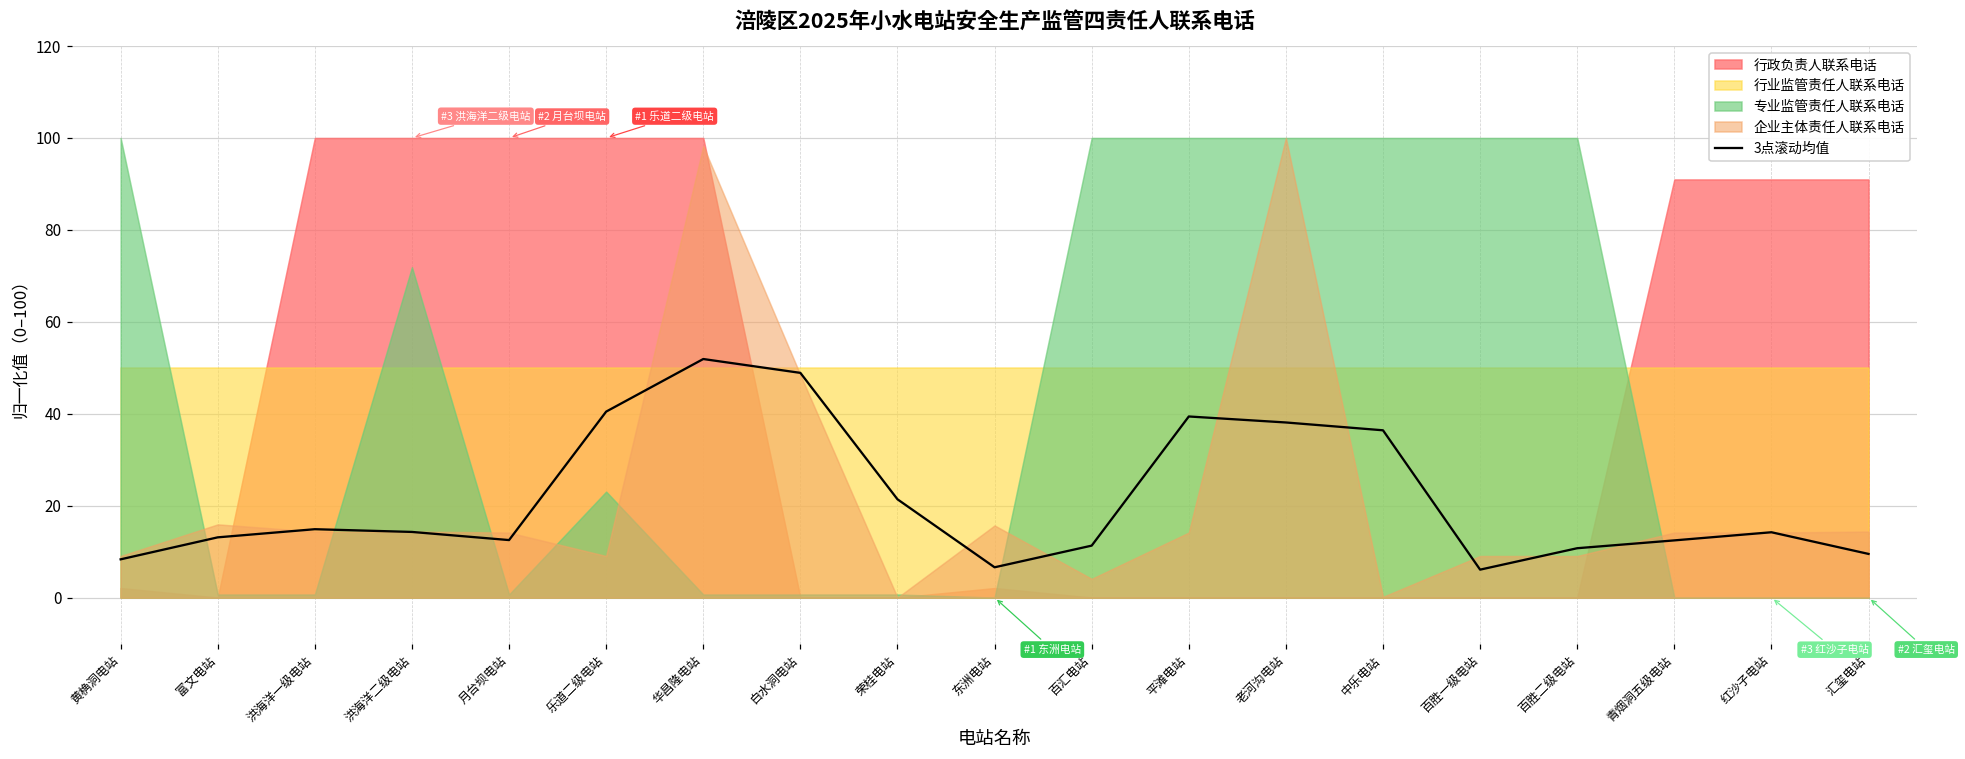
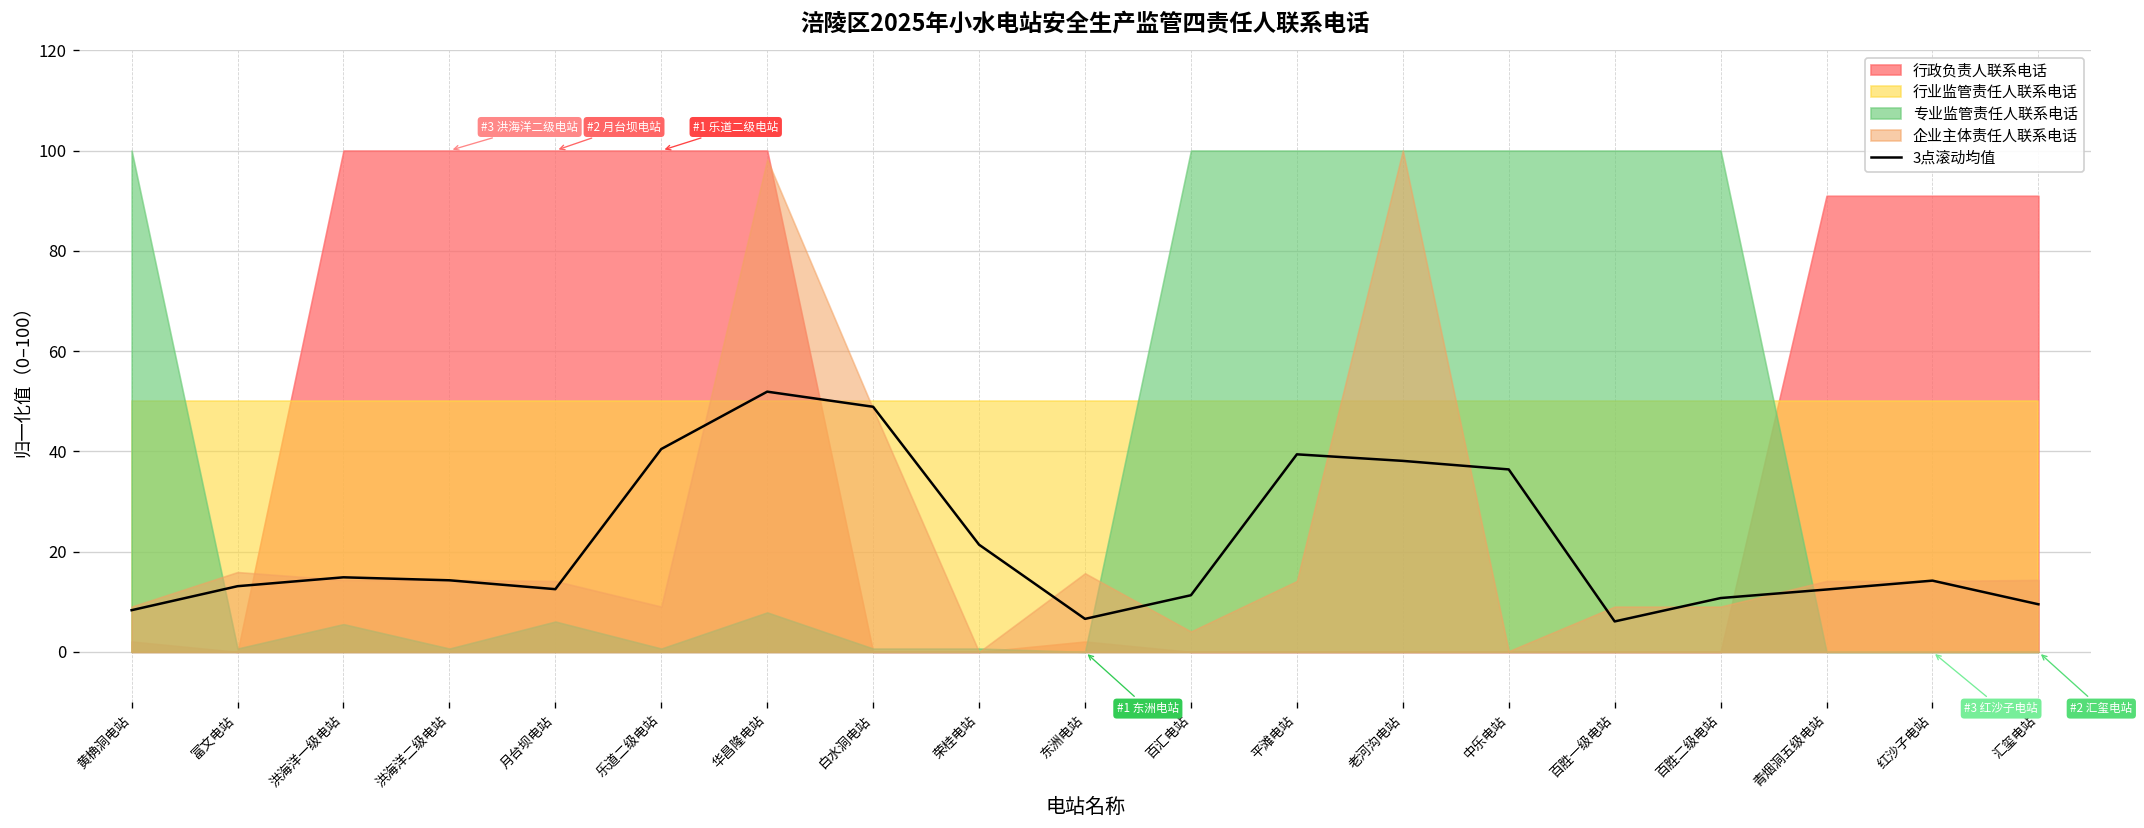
专业监管责任人联系电话, 洪海洋一级电站: 1 -> 6
专业监管责任人联系电话, 洪海洋二级电站: 72 -> 1
专业监管责任人联系电话, 月台坝电站: 1 -> 6
专业监管责任人联系电话, 乐道二级电站: 23 -> 1
专业监管责任人联系电话, 华昌隆电站: 1 -> 8
